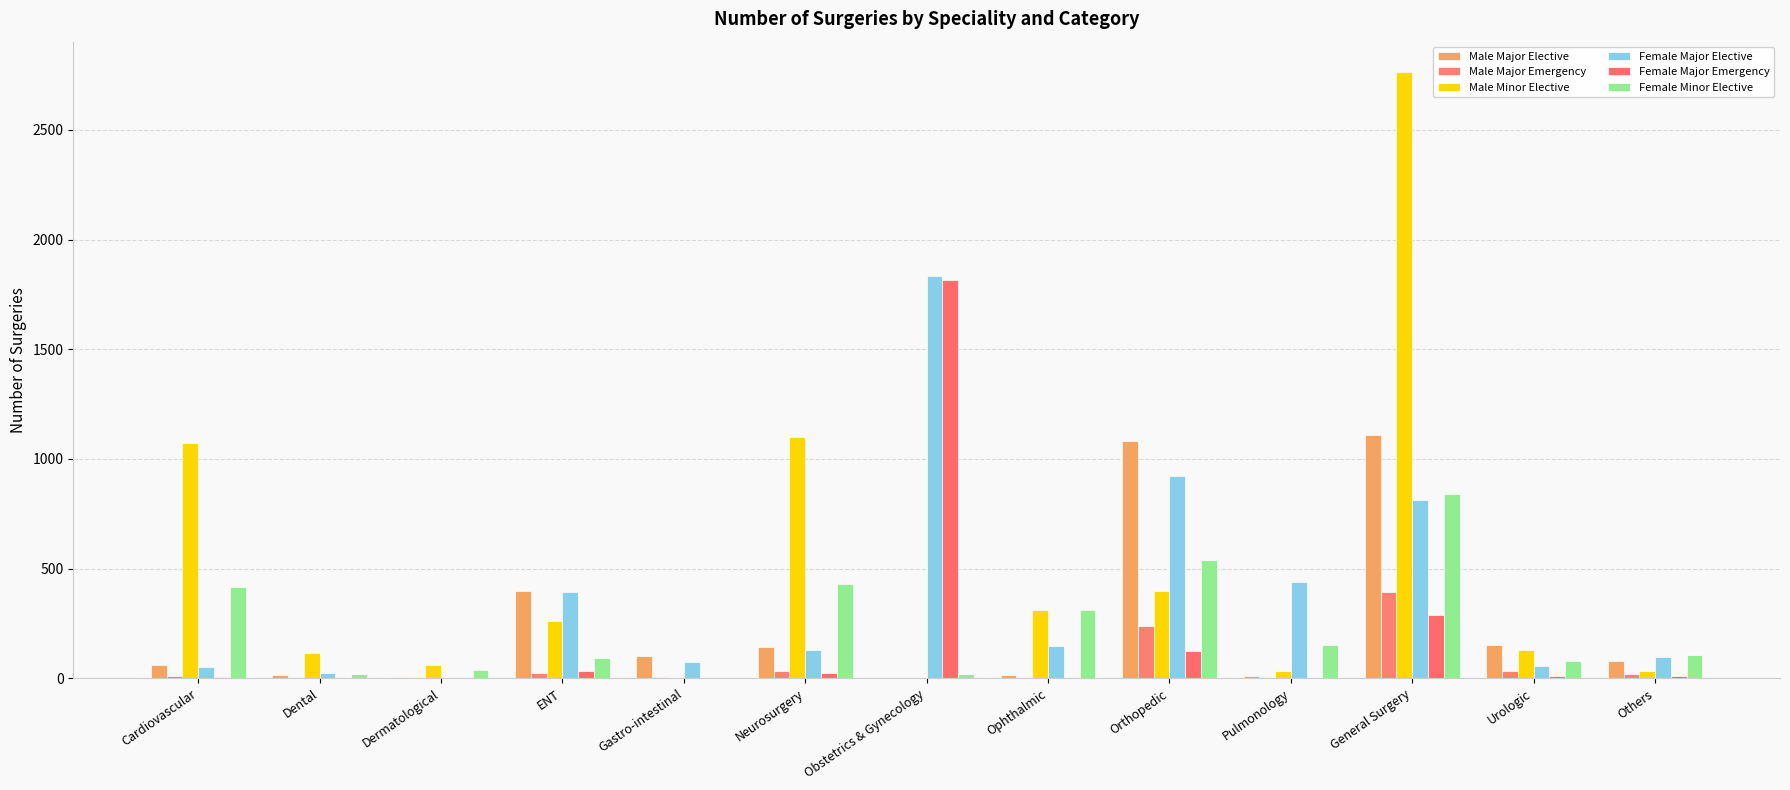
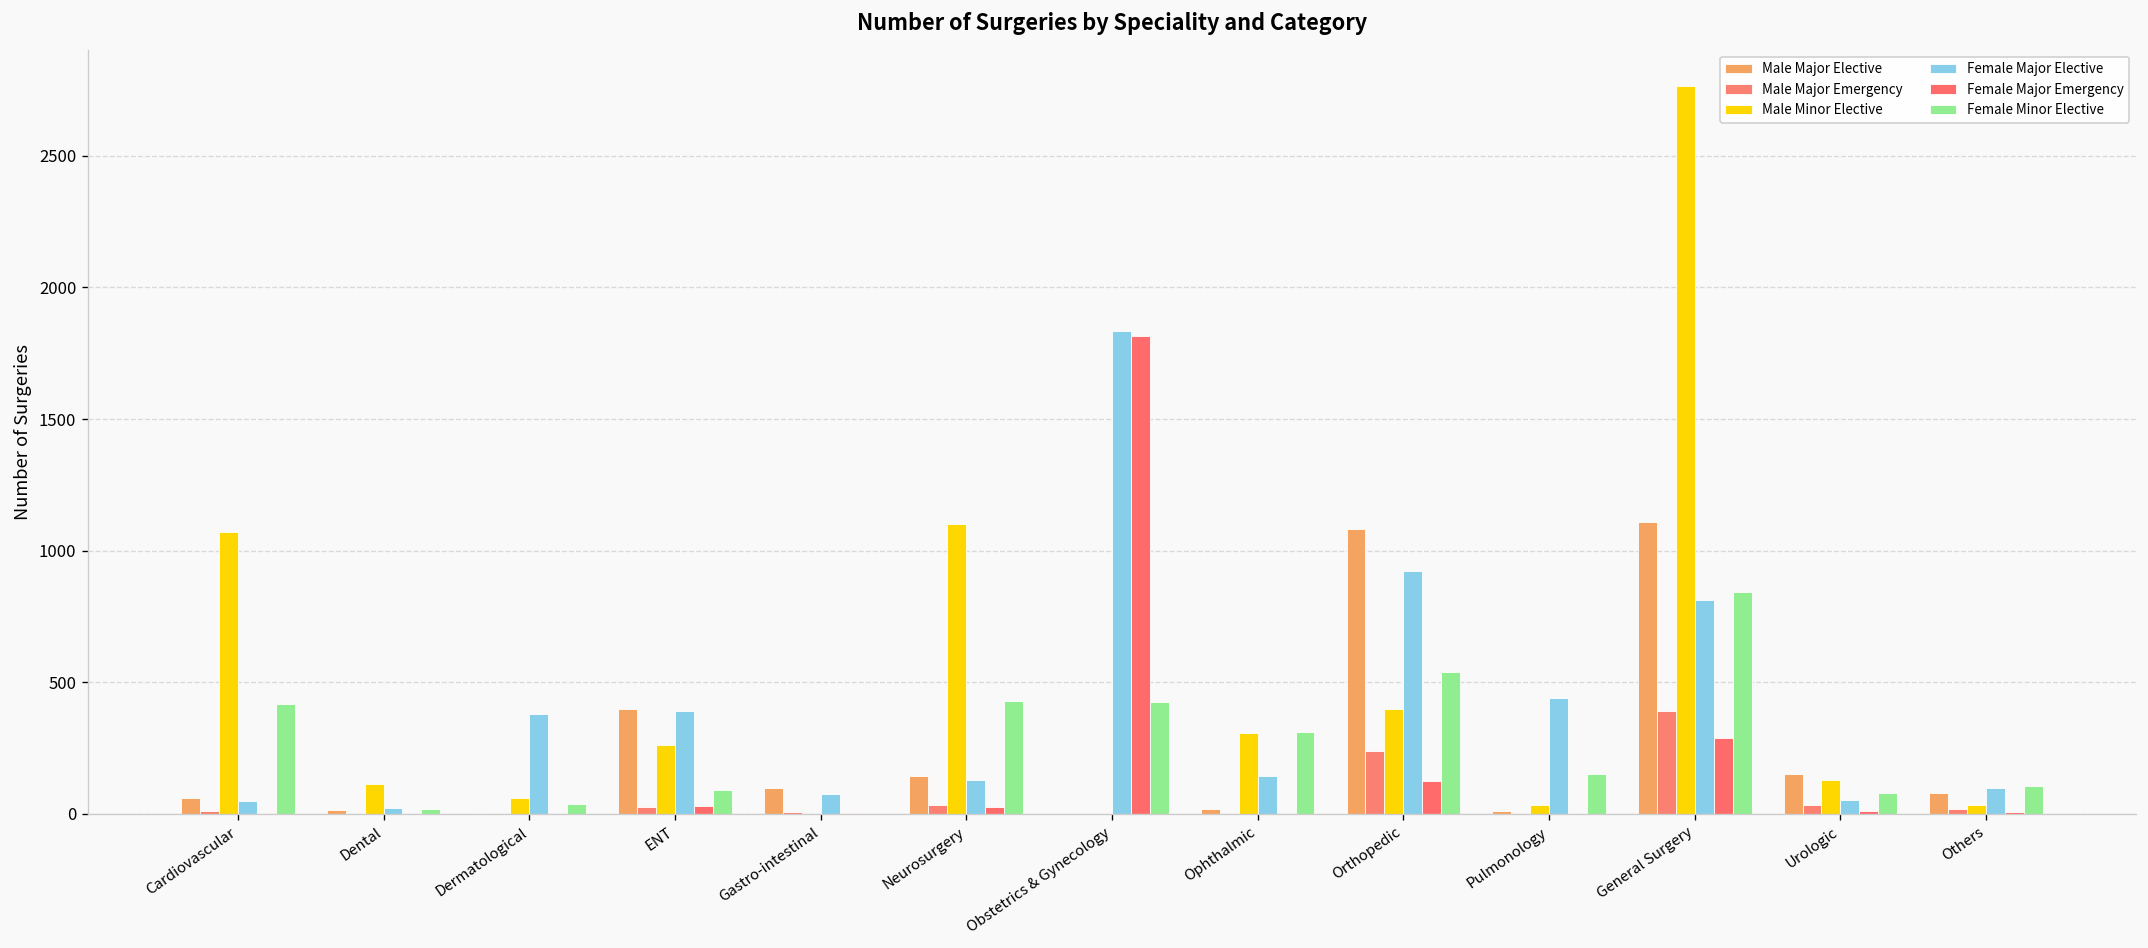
Female Major Elective, Dermatological: 0 -> 380
Female Minor Elective, Obstetrics & Gynecology: 20 -> 420
